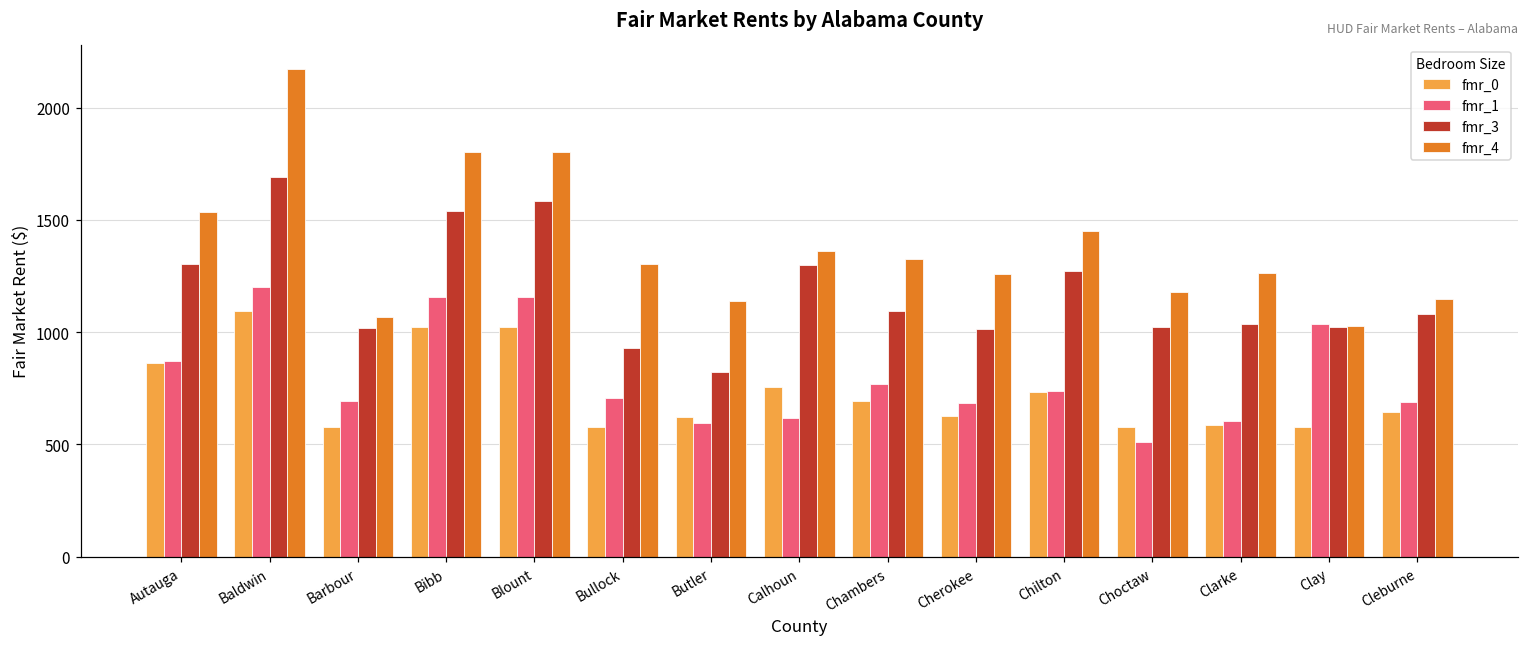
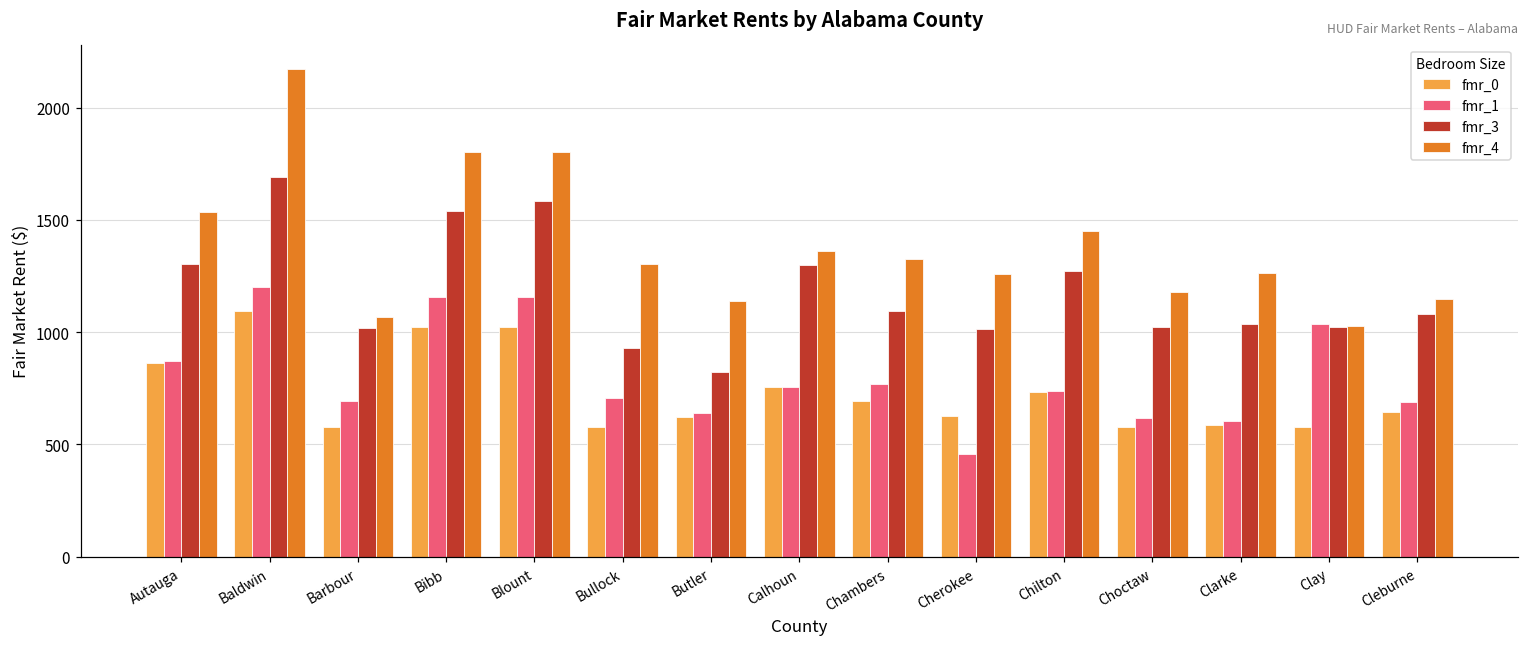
fmr_1, Butler: 590 -> 640
fmr_1, Calhoun: 620 -> 760
fmr_1, Cherokee: 680 -> 460
fmr_1, Choctaw: 510 -> 620
